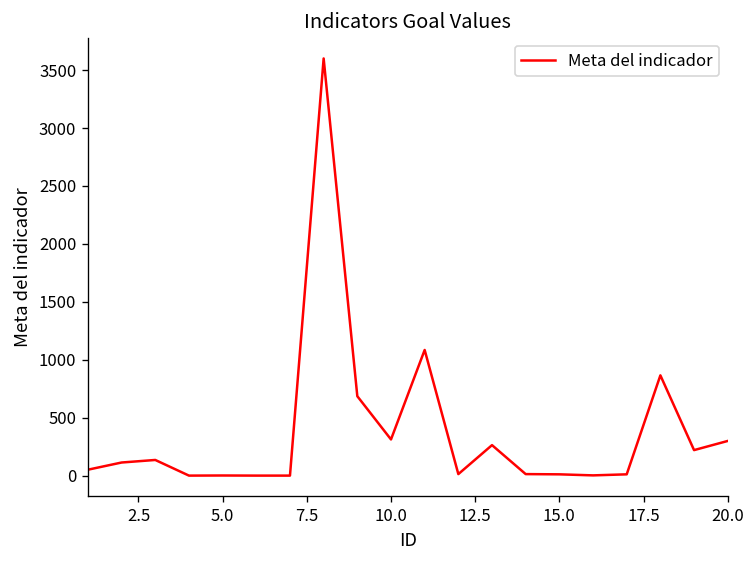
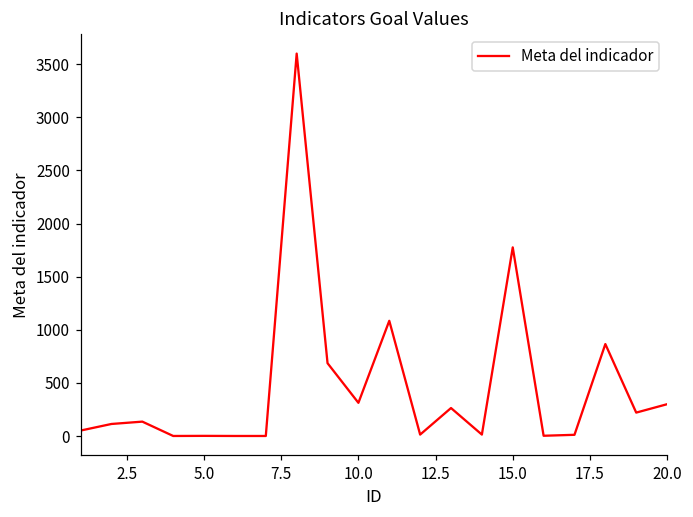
15.0: 0 -> 1800
